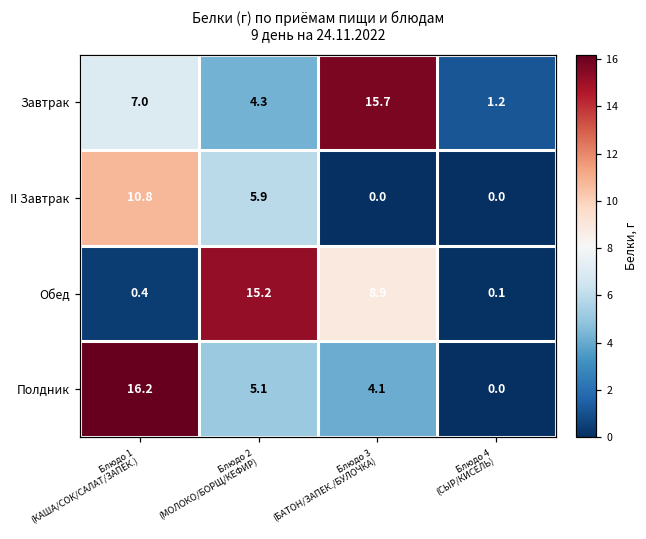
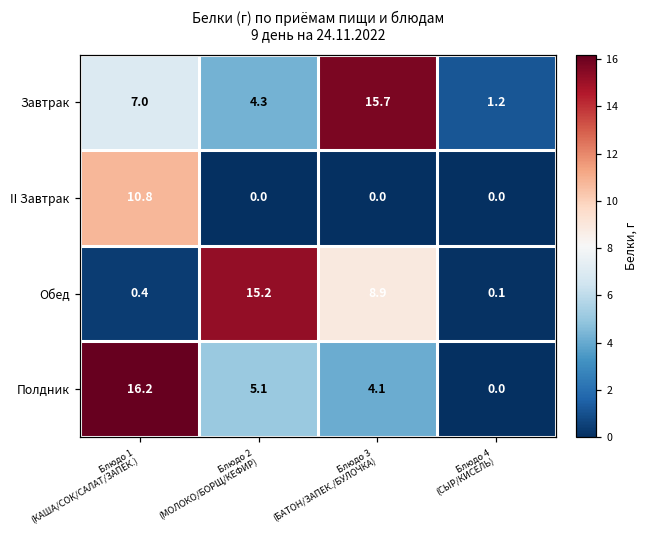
II Завтрак, Блюдо 2 (МОЛОКО/БОРЩ/КЕФИР): 5.9 -> 0.0
